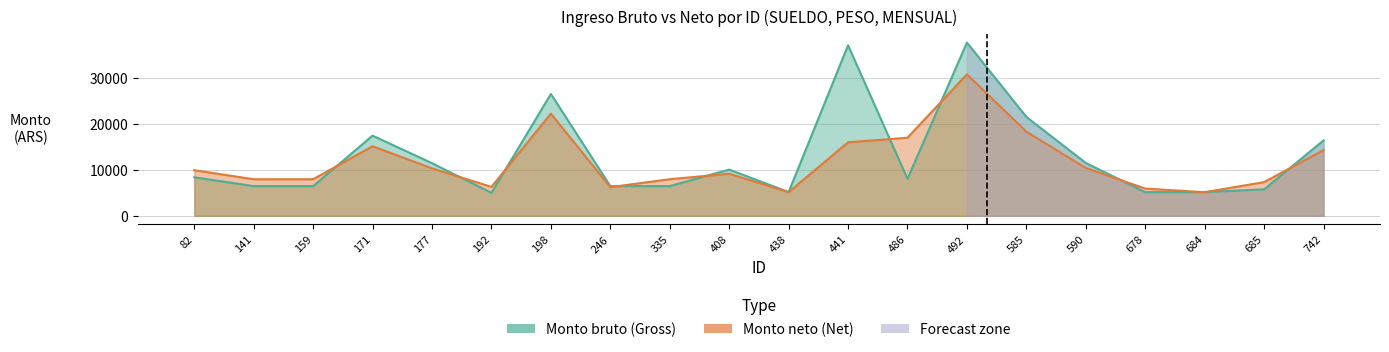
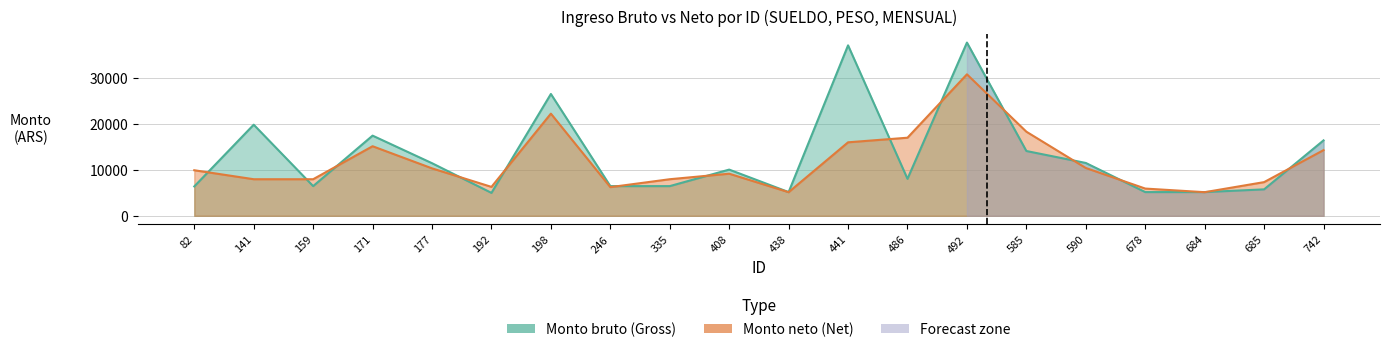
Monto bruto (Gross), 82: 8000 -> 6000
Monto bruto (Gross), 141: 6000 -> 20000
Monto bruto (Gross), 585: 22000 -> 14000
